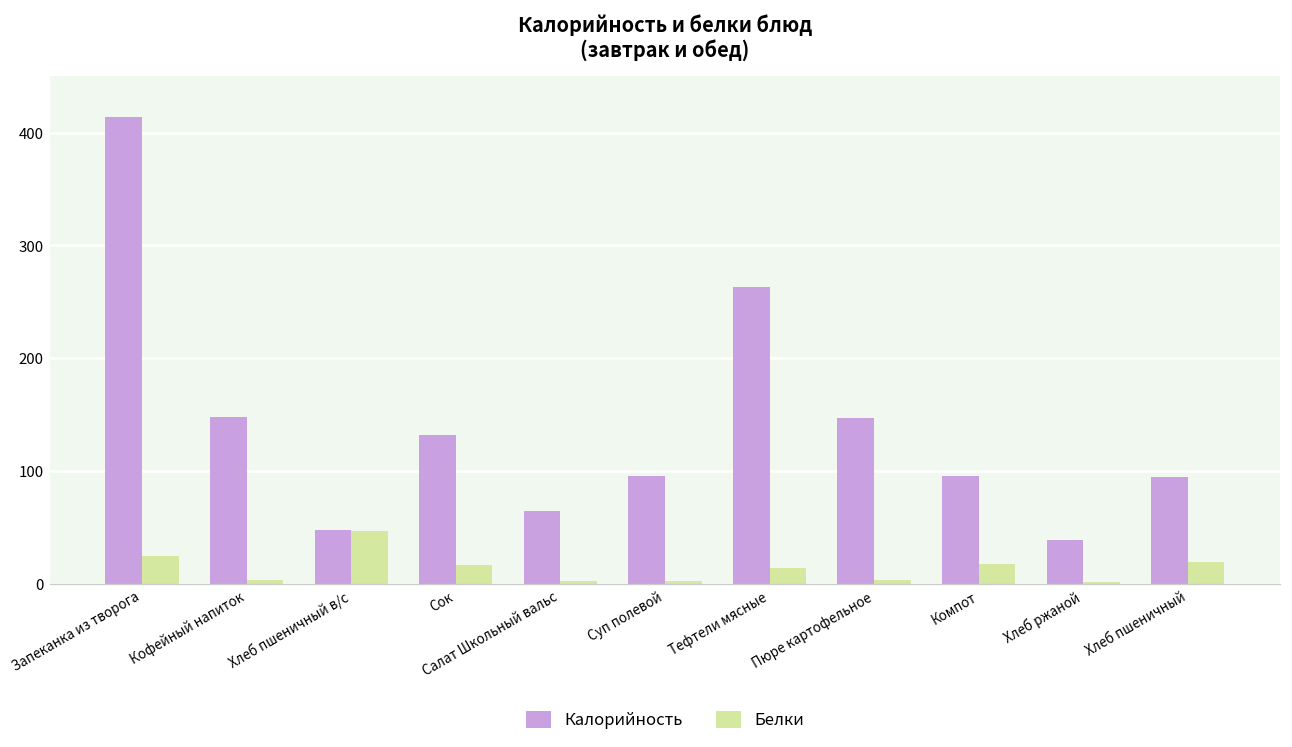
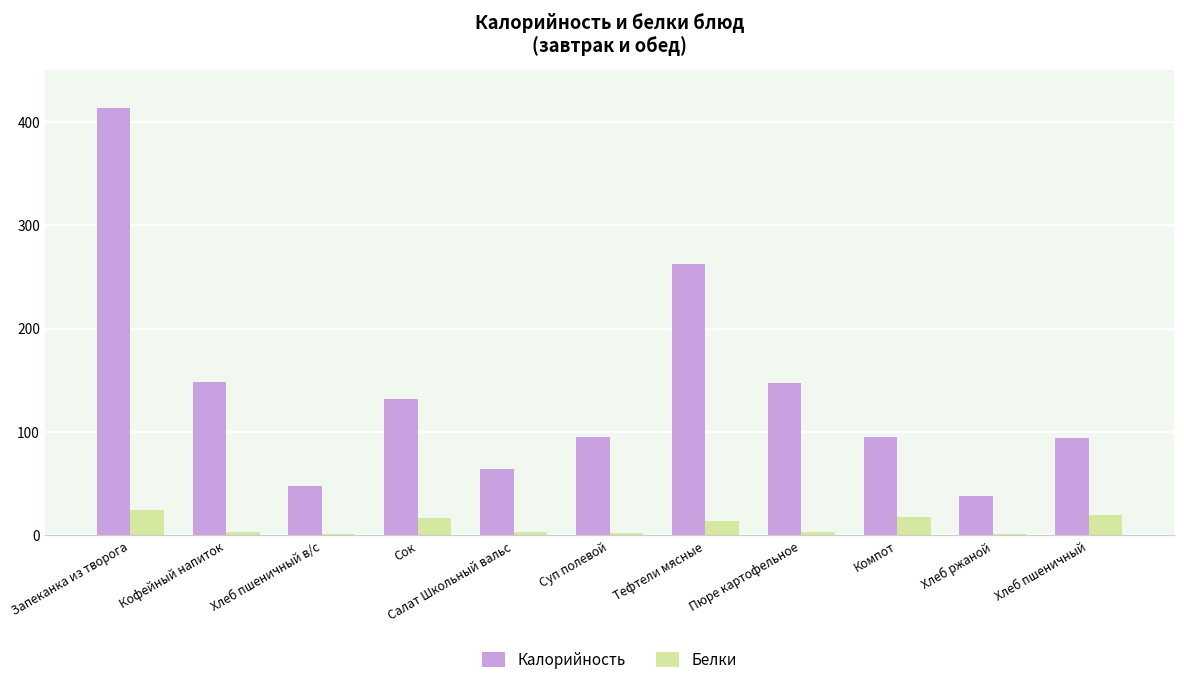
Белки, Хлеб пшеничный в/с: 50 -> 0
